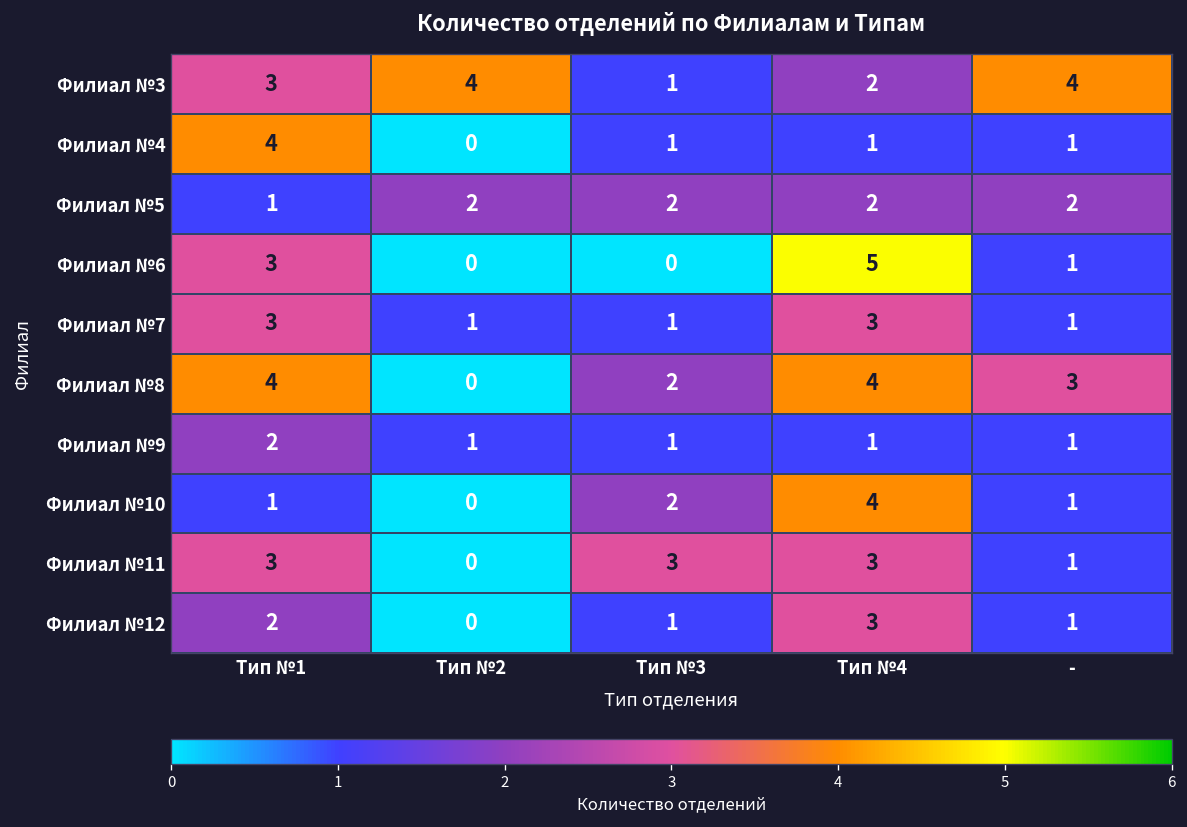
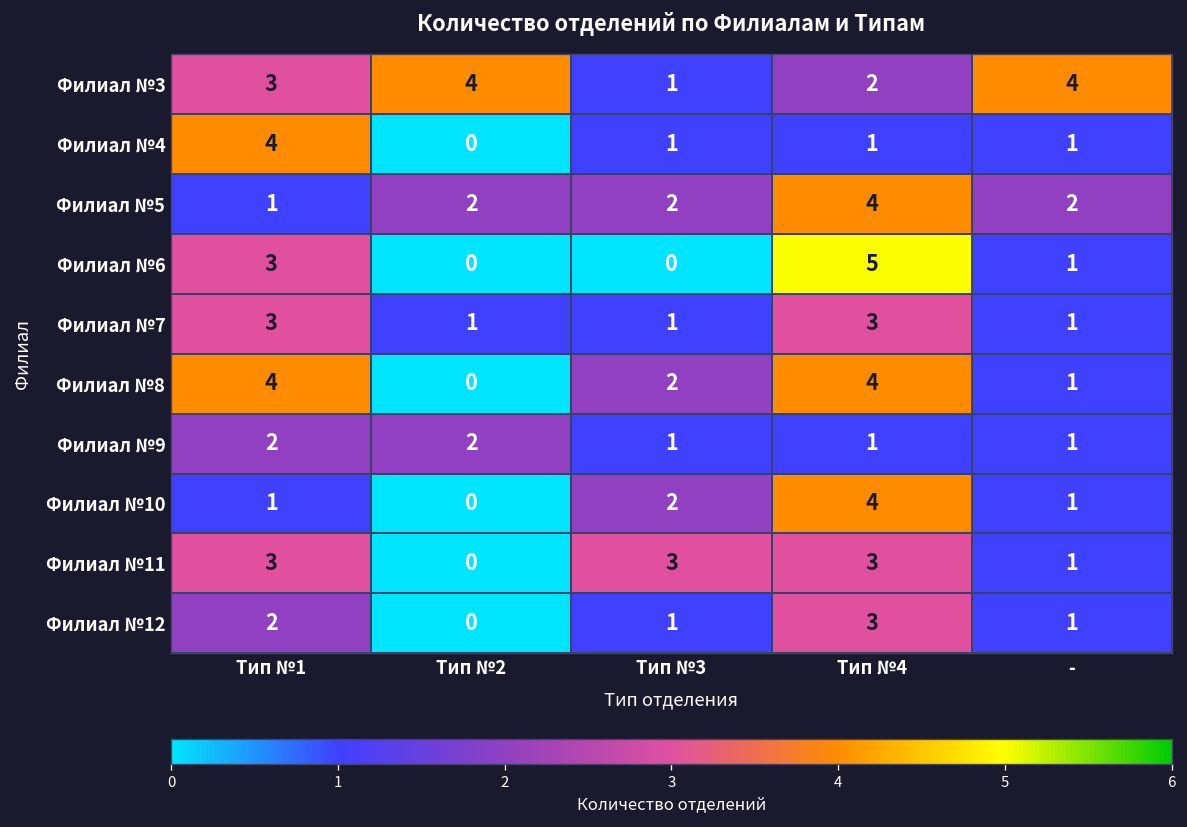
Филиал №5, Тип №4: 2 -> 4
Филиал №8, -: 3 -> 1
Филиал №9, Тип №2: 1 -> 2
